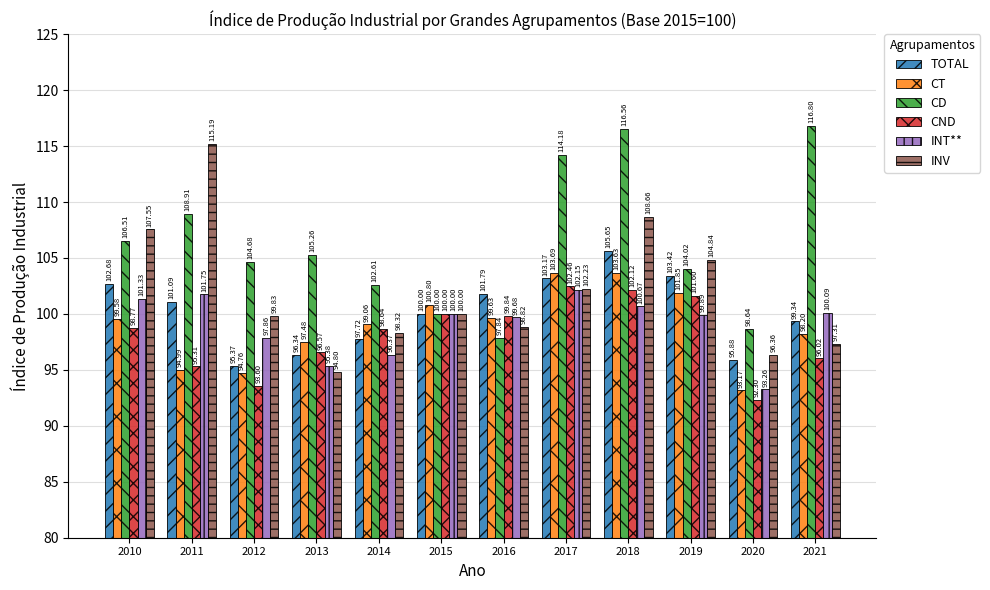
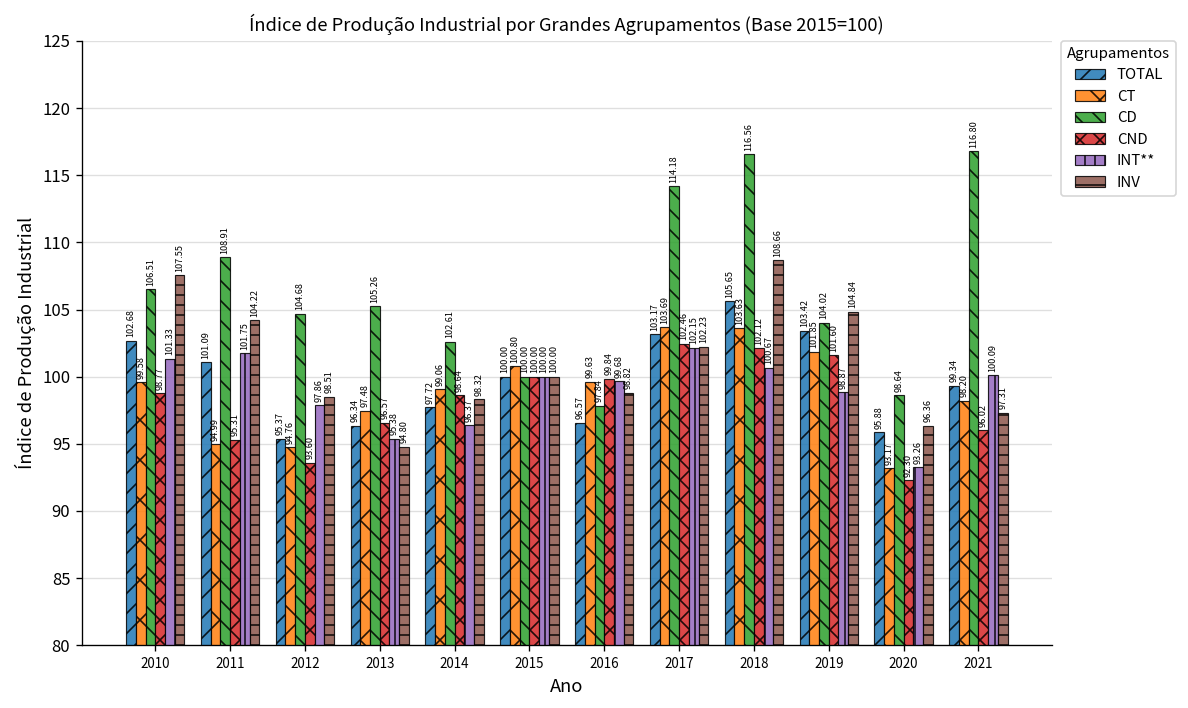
INV, 2011: 115.19 -> 104.22
INV, 2012: 99.83 -> 98.51
TOTAL, 2016: 101.79 -> 96.57
INT**, 2019: 99.89 -> 98.87
